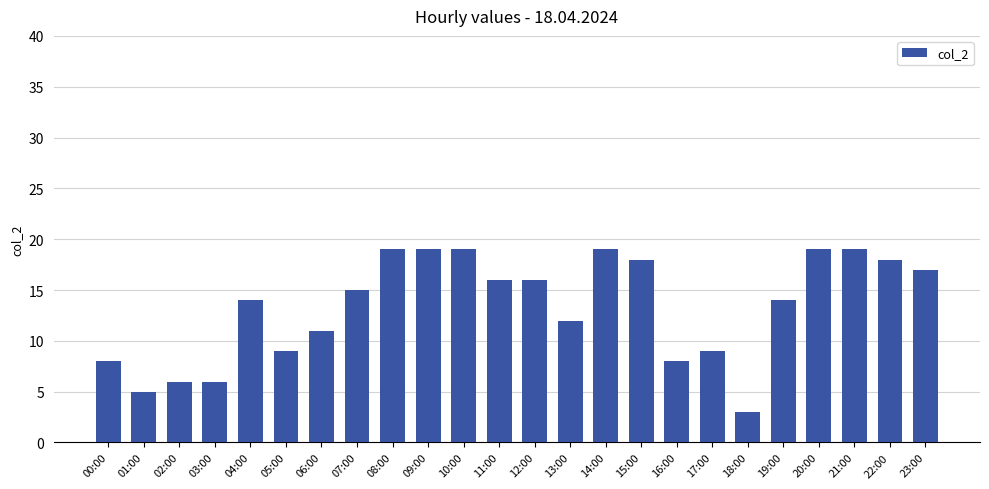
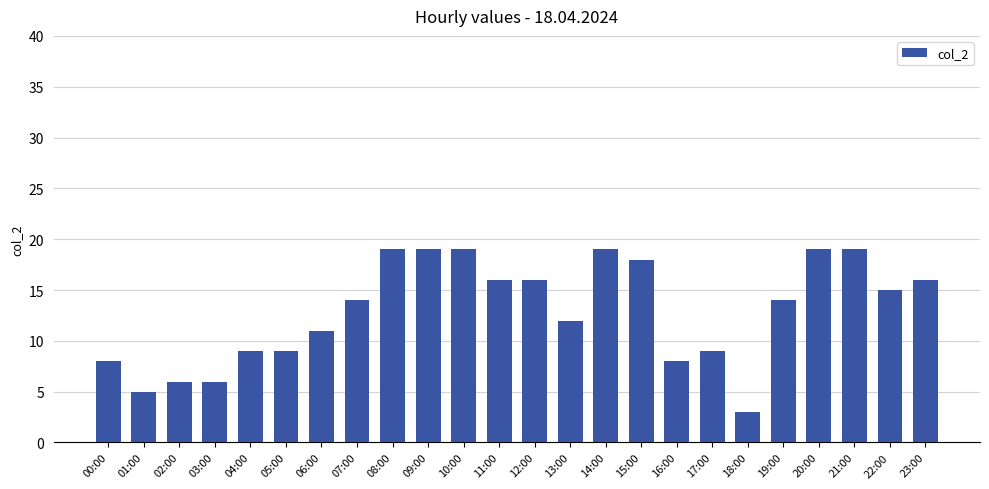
04:00: 14 -> 9
07:00: 15 -> 14
22:00: 18 -> 15
23:00: 17 -> 16
